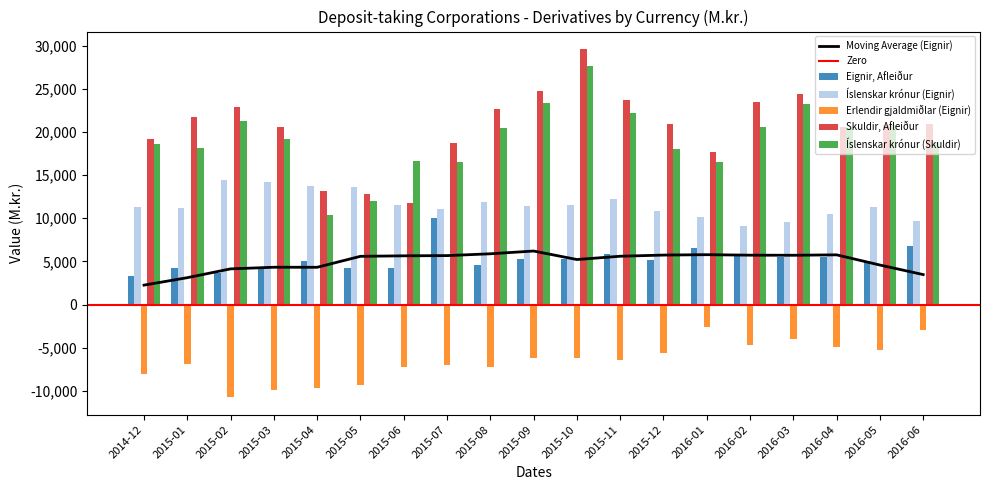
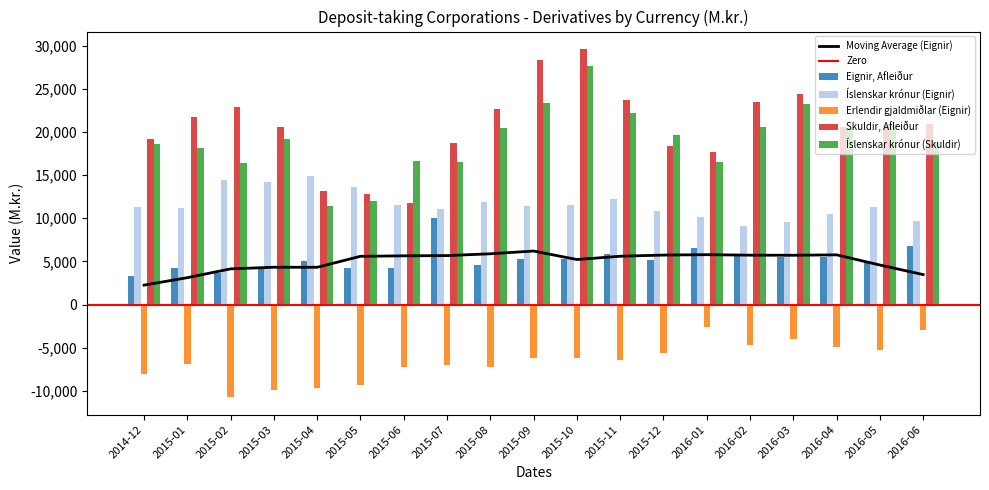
Íslenskar krónur (Skuldir), 2015-02: 21,000 -> 16,000
Íslenskar krónur (Eignir), 2015-04: 14,000 -> 15,000
Íslenskar krónur (Skuldir), 2015-04: 10,000 -> 11,000
Skuldir, Afleiður, 2015-09: 25,000 -> 28,000
Skuldir, Afleiður, 2015-12: 21,000 -> 18,000
Íslenskar krónur (Skuldir), 2015-12: 18,000 -> 20,000
